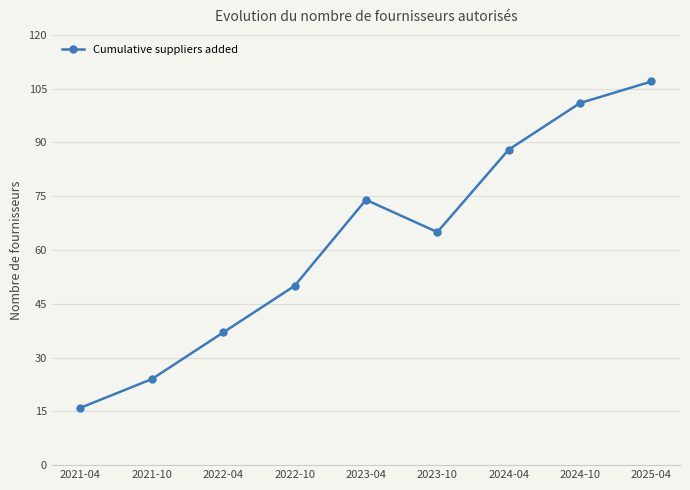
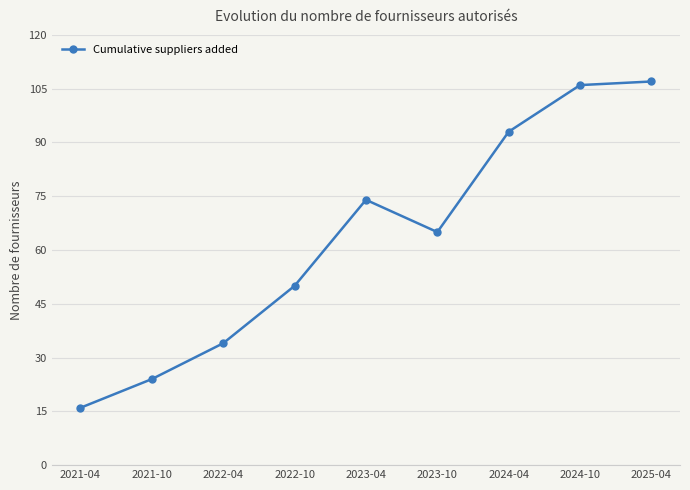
2022-04: 37 -> 34
2024-04: 88 -> 93
2024-10: 101 -> 106
